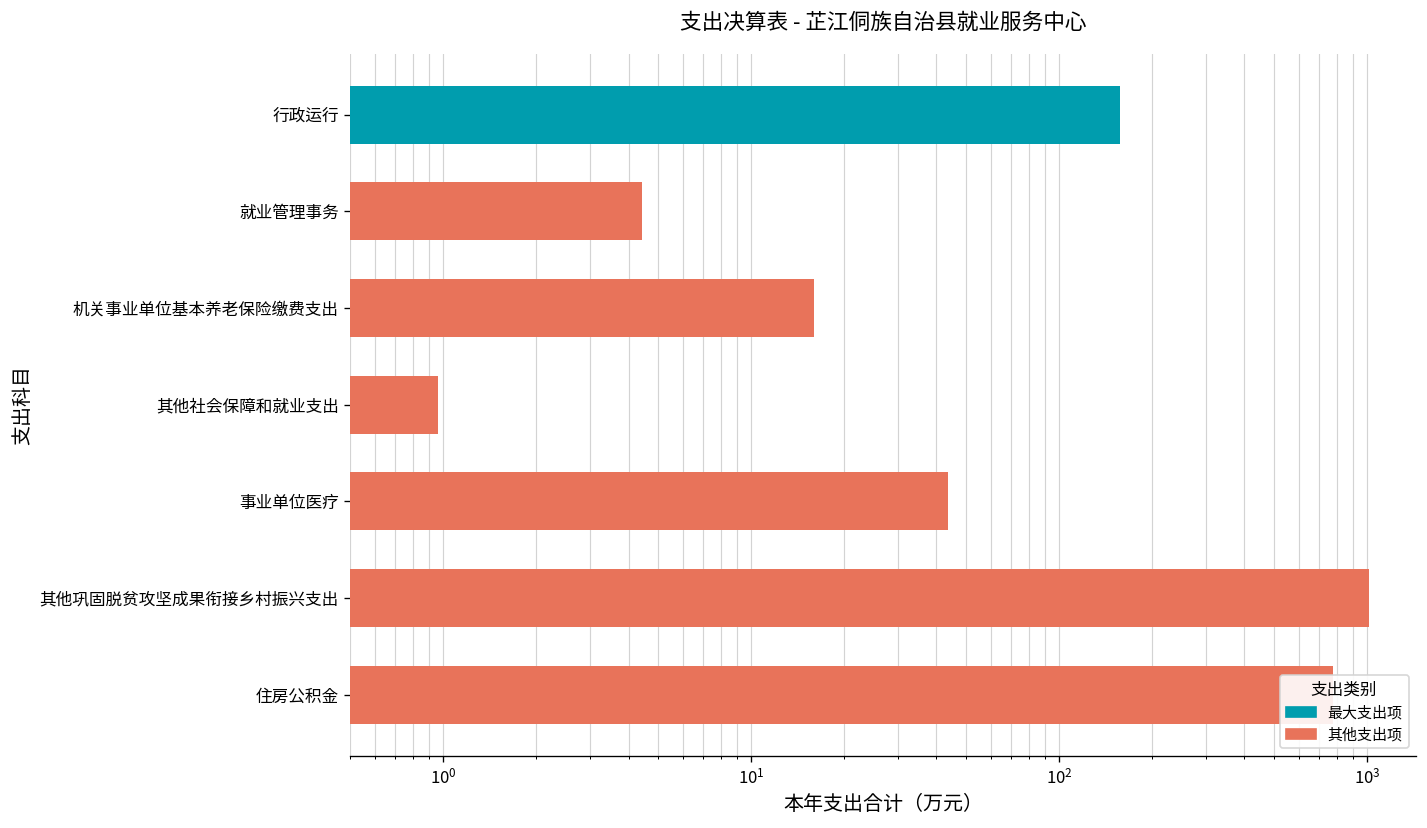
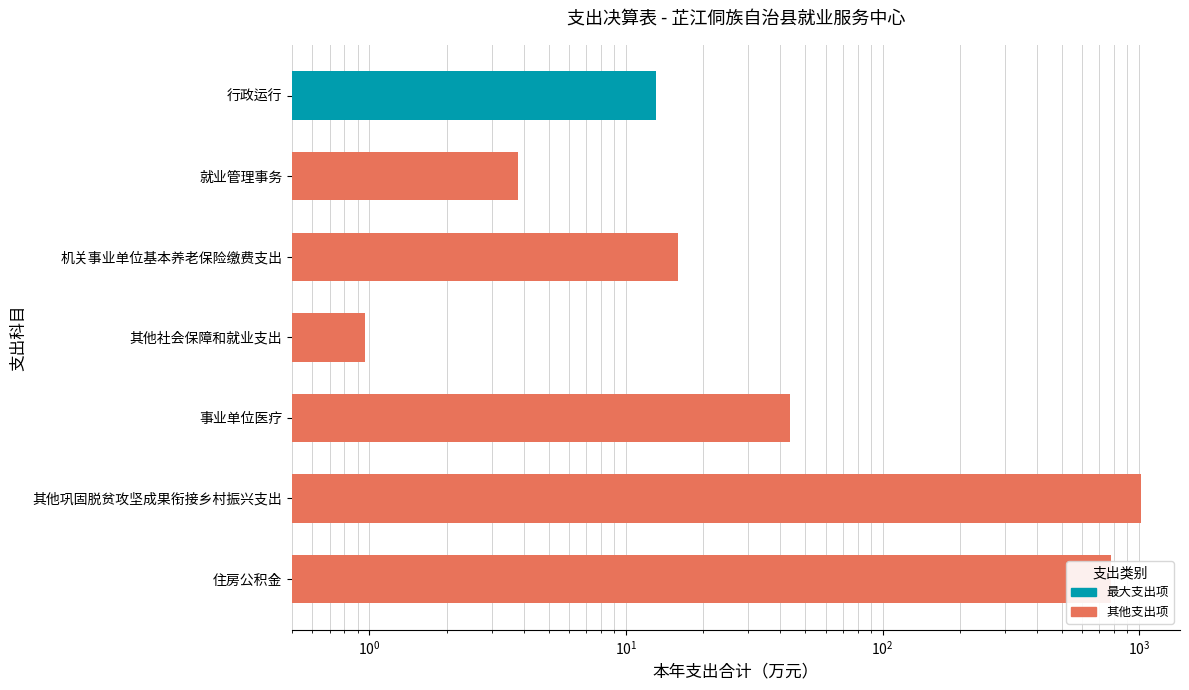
行政运行: 160 -> 13
就业管理事务: 4.4 -> 3.8
